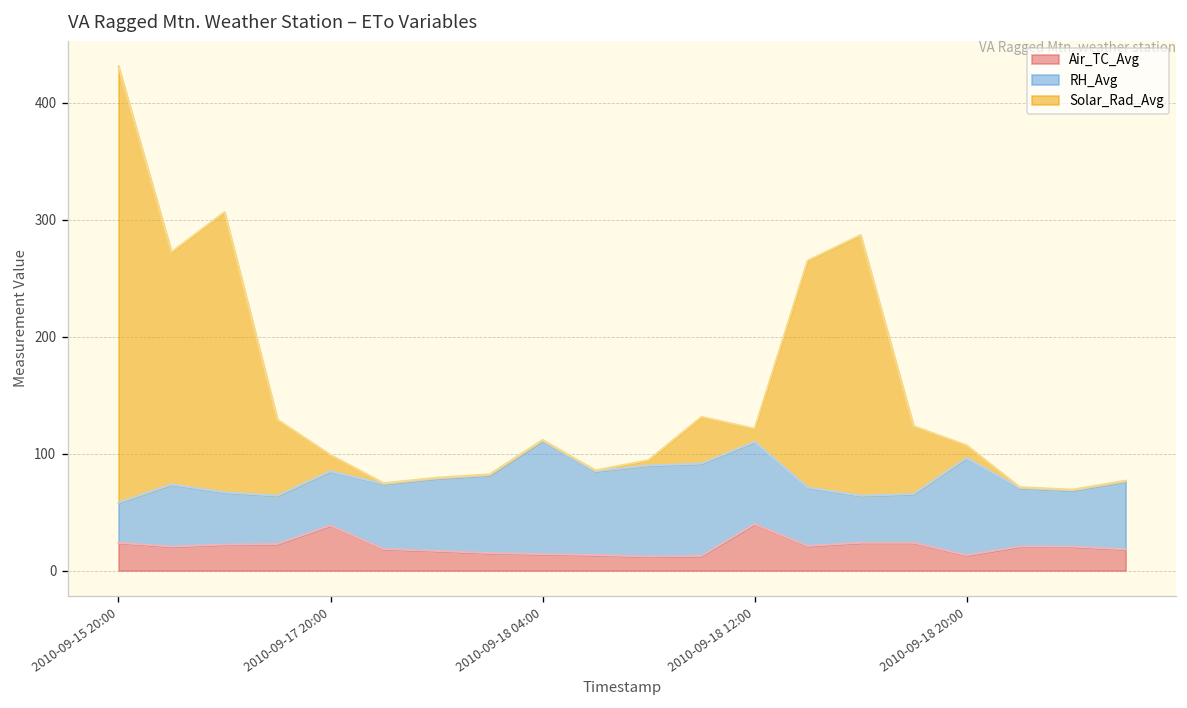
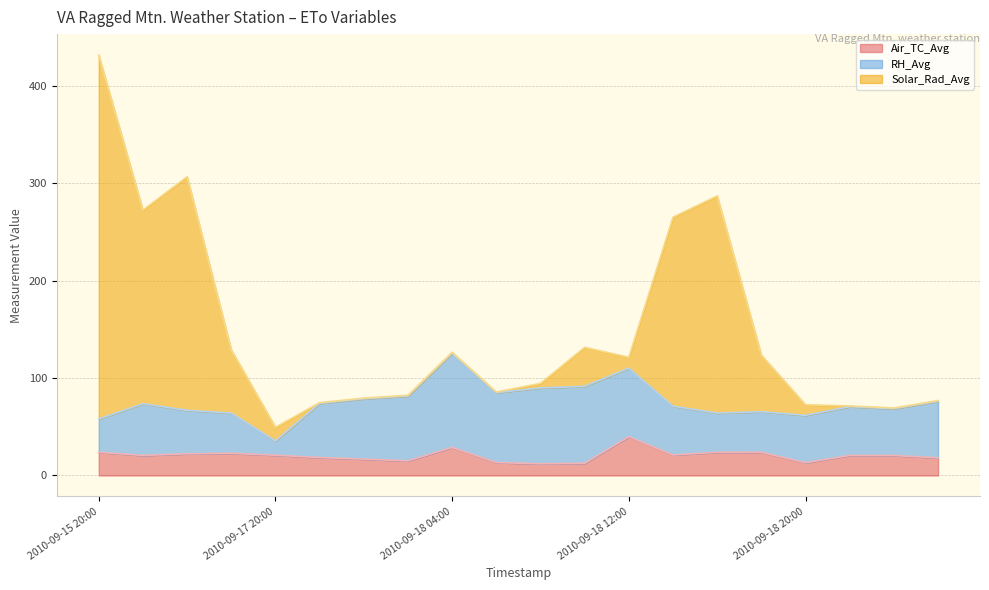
Air_TC_Avg, 2010-09-17 20:00: 40 -> 20
RH_Avg, 2010-09-17 20:00: 50 -> 10
Air_TC_Avg, 2010-09-18 04:00: 10 -> 30
RH_Avg, 2010-09-18 20:00: 80 -> 50
